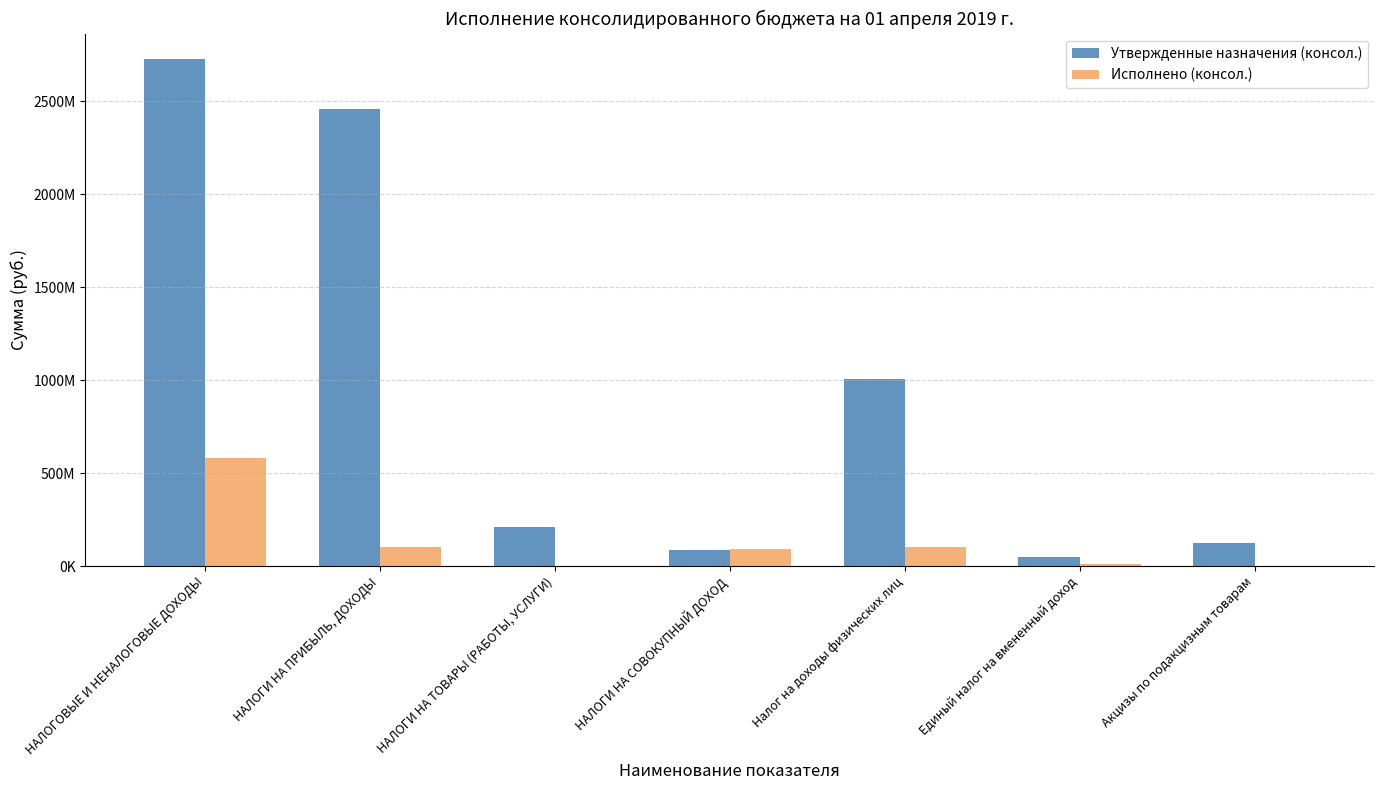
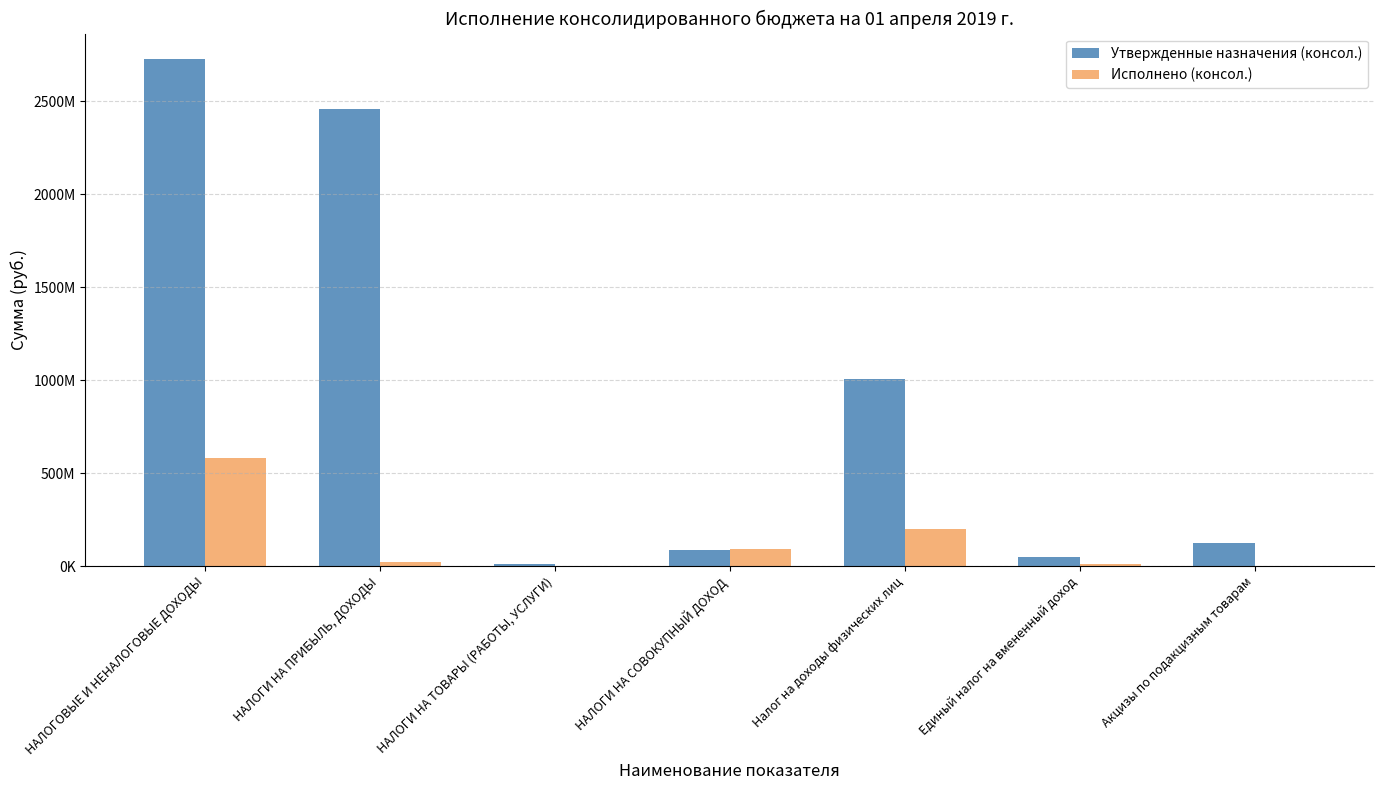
Исполнено (консол.), НАЛОГИ НА ПРИБЫЛЬ, ДОХОДЫ: 100000000 -> 20000000
Утвержденные назначения (консол.), НАЛОГИ НА ТОВАРЫ (РАБОТЫ, УСЛУГИ): 210000000 -> 10000000
Исполнено (консол.), Налог на доходы физических лиц: 100000000 -> 200000000
